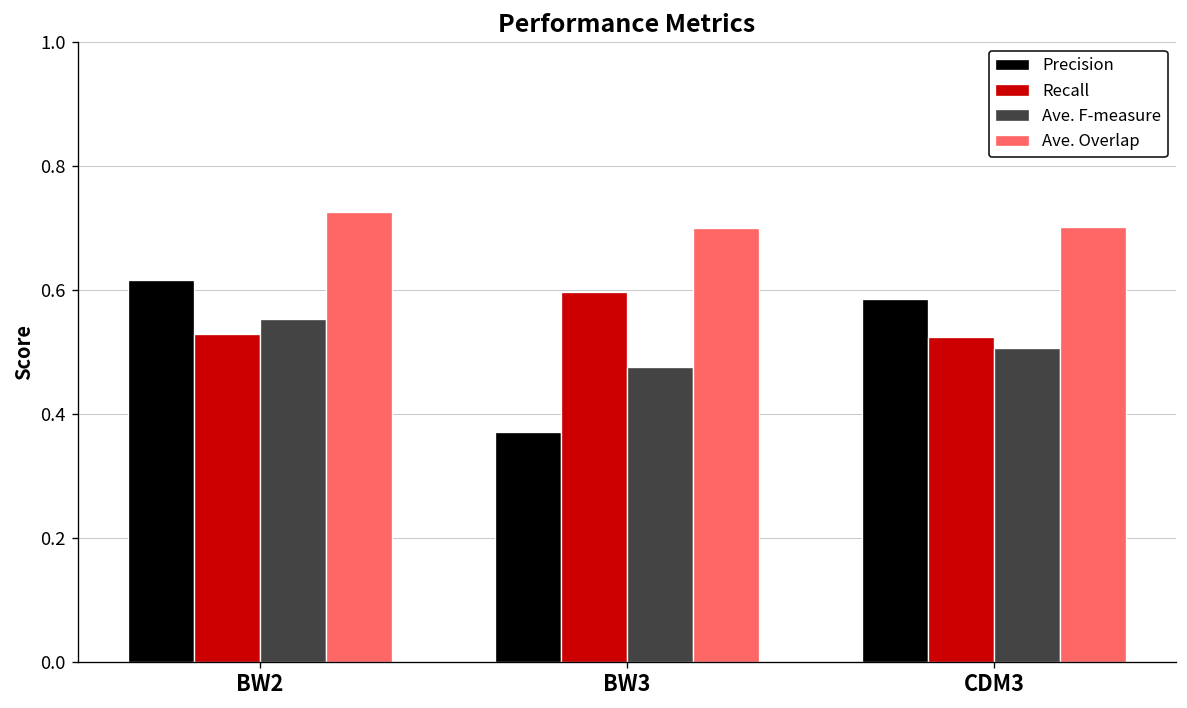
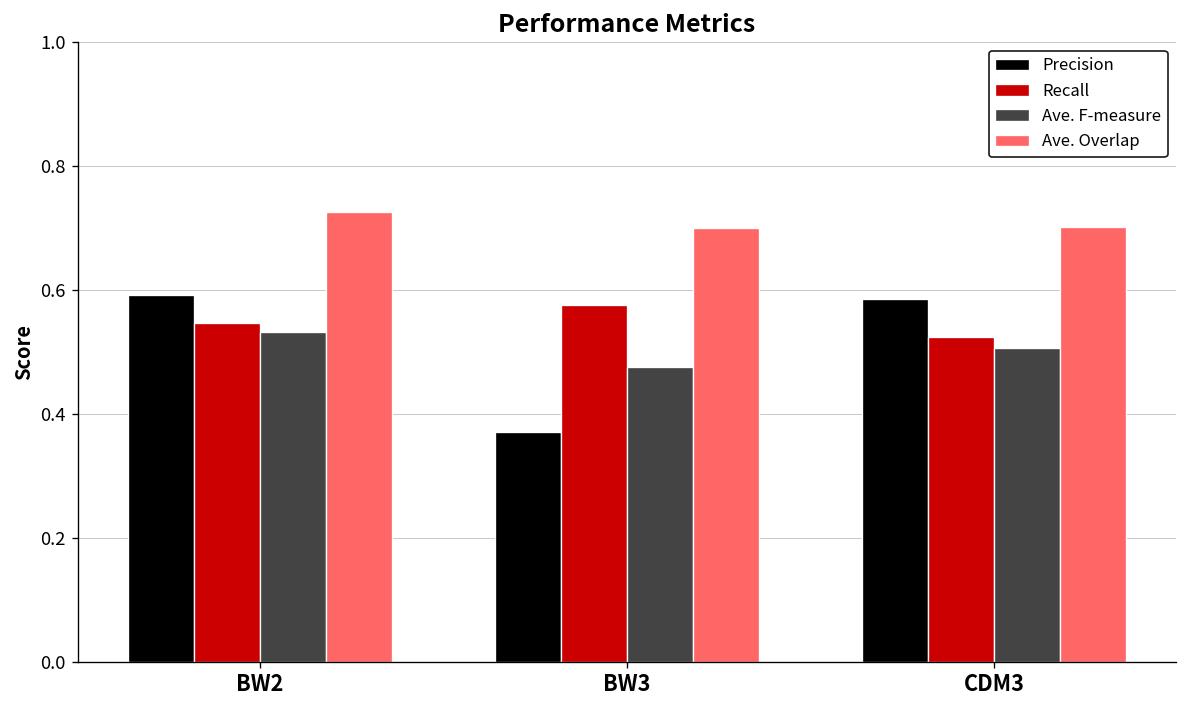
Precision, BW2: 0.62 -> 0.59
Recall, BW2: 0.53 -> 0.55
Ave. F-measure, BW2: 0.55 -> 0.53
Recall, BW3: 0.60 -> 0.58
